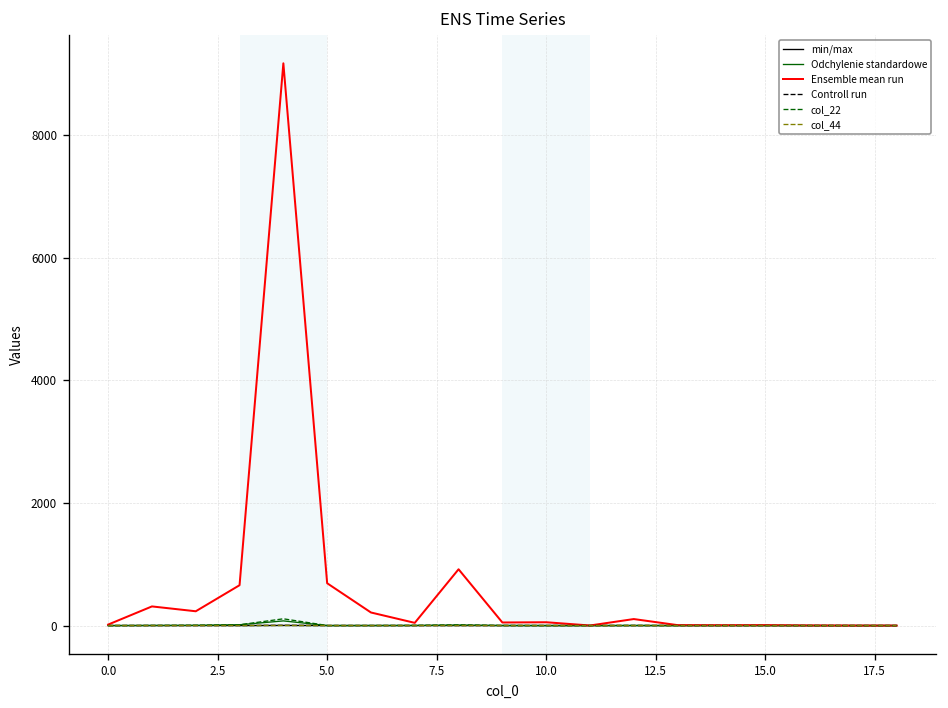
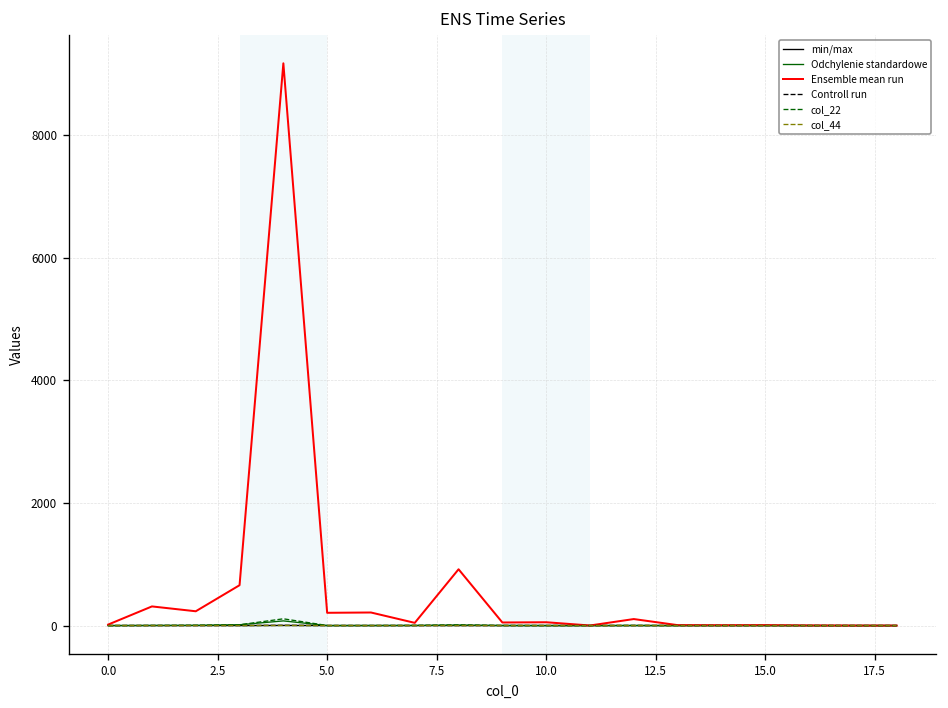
Ensemble mean run, 5.0: 700 -> 200
